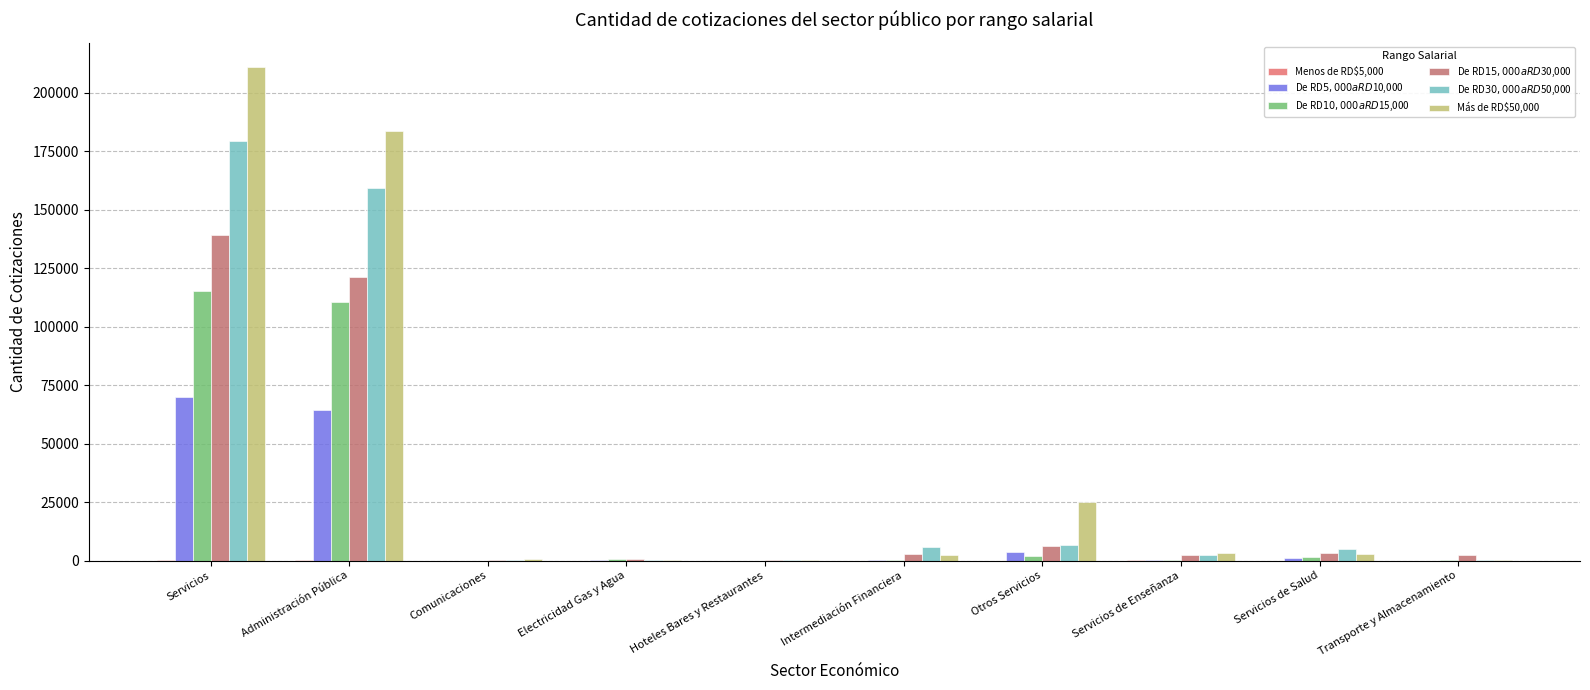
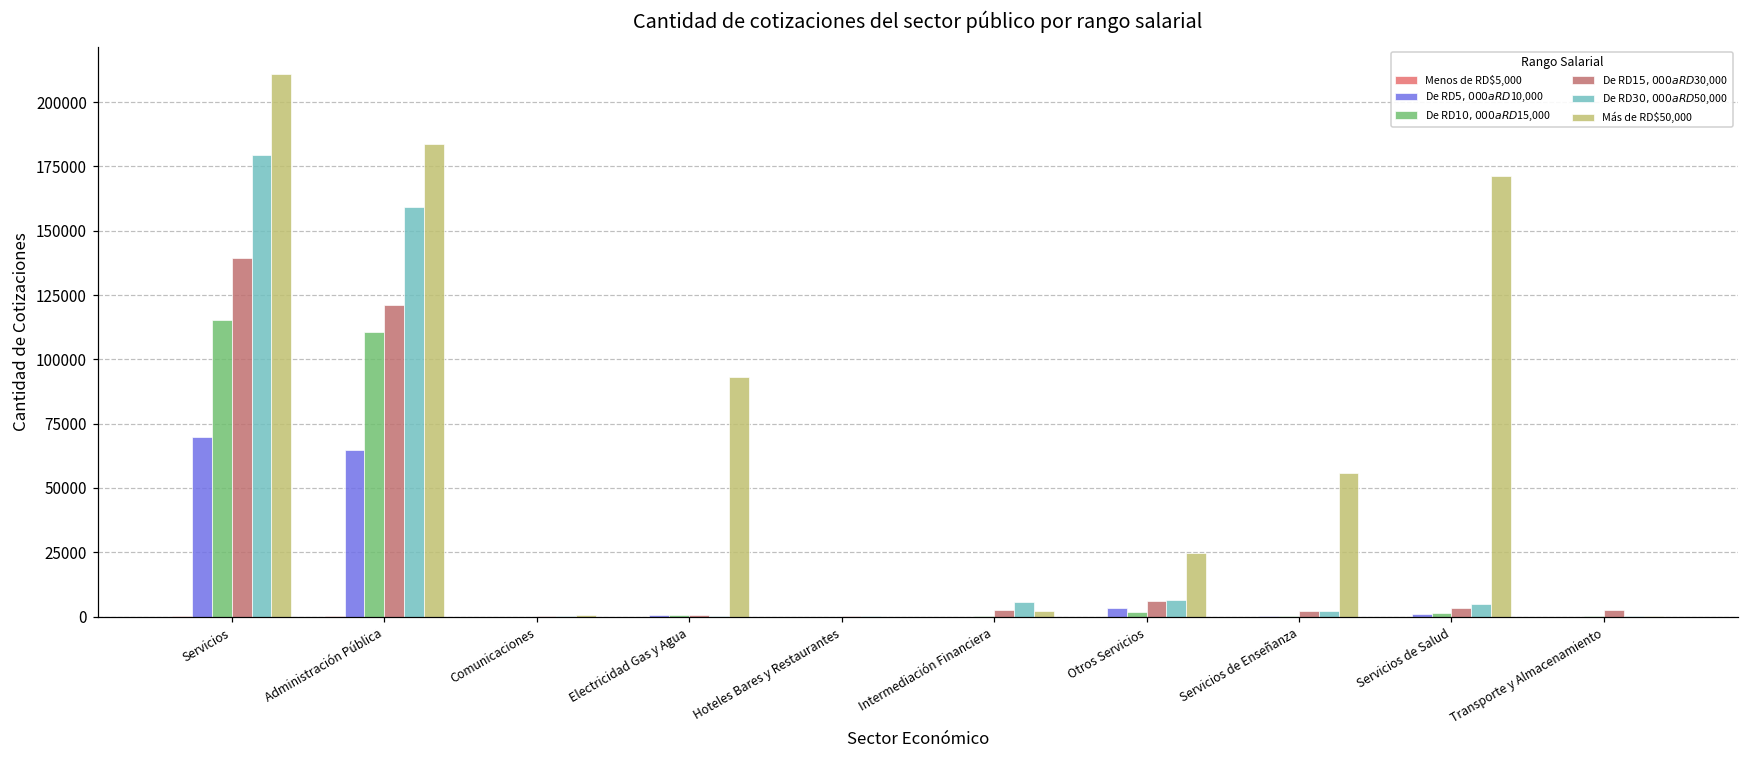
Más de RD$50,000, Electricidad Gas y Agua: 0 -> 93000
Más de RD$50,000, Servicios de Enseñanza: 3000 -> 56000
Más de RD$50,000, Servicios de Salud: 3000 -> 171000
